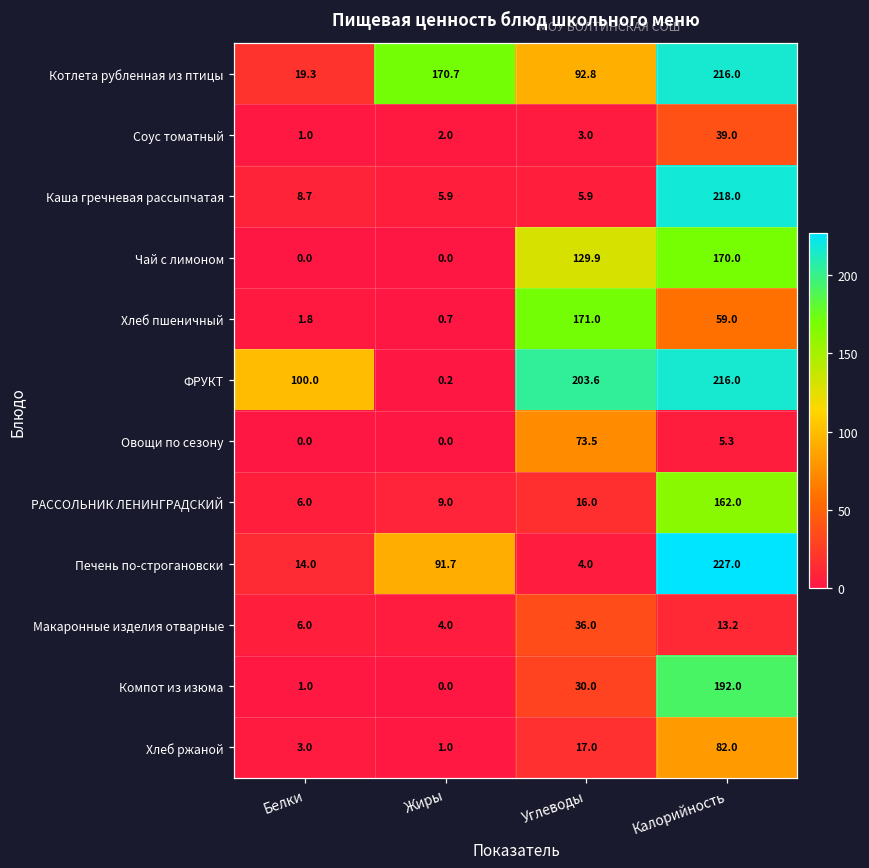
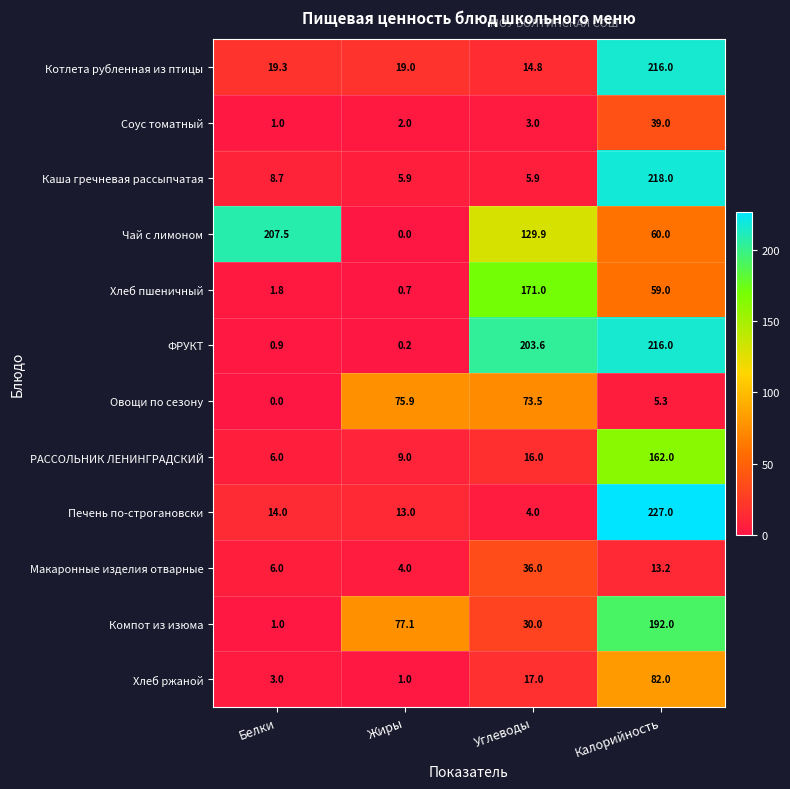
Котлета рубленная из птицы, Жиры: 170.7 -> 19.0
Котлета рубленная из птицы, Углеводы: 92.8 -> 14.8
Чай с лимоном, Белки: 0.0 -> 207.5
Чай с лимоном, Калорийность: 170.0 -> 60.0
ФРУКТ, Белки: 100.0 -> 0.9
Овощи по сезону, Жиры: 0.0 -> 75.9
Печень по-строгановски, Жиры: 91.7 -> 13.0
Компот из изюма, Жиры: 0.0 -> 77.1
